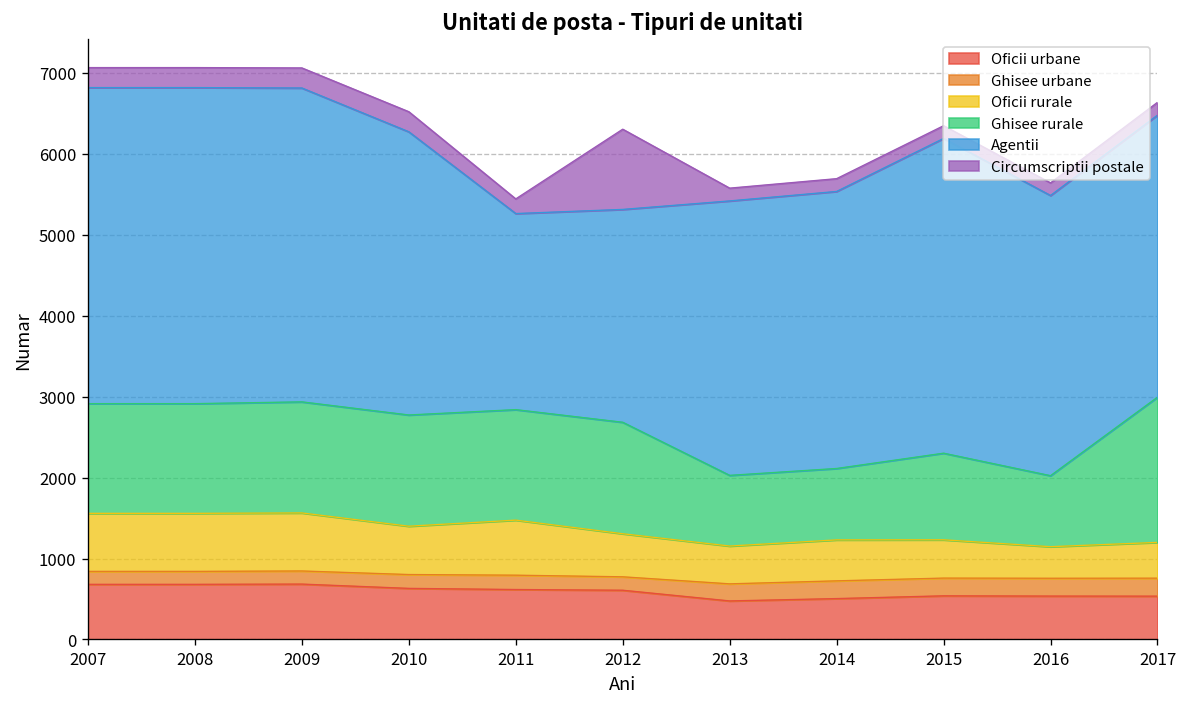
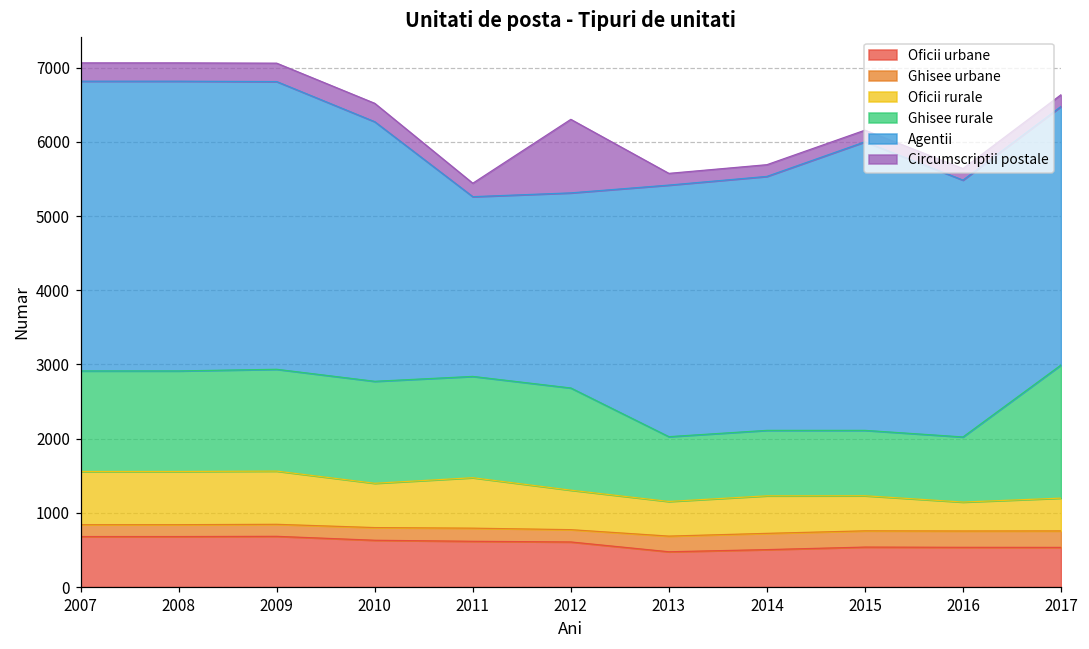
Ghisee rurale, 2015: 1100 -> 900
